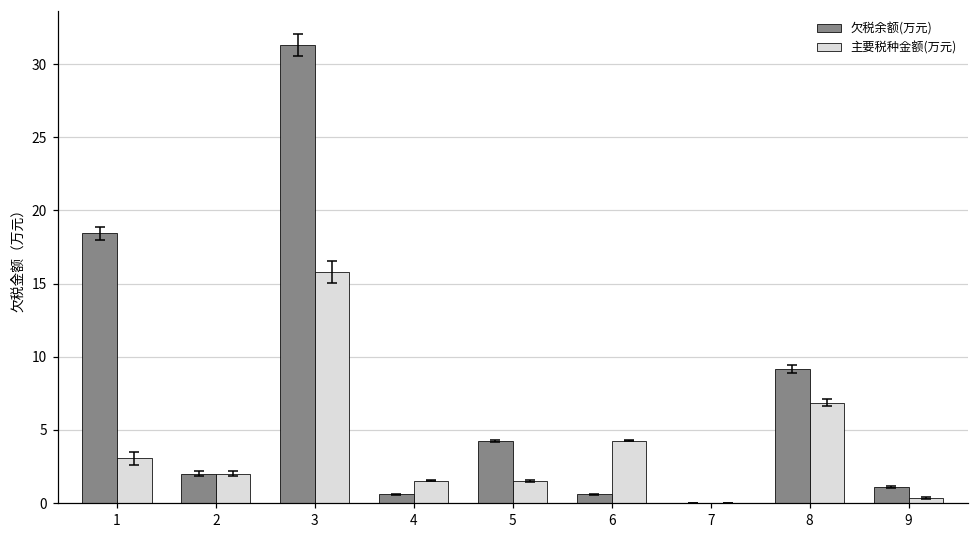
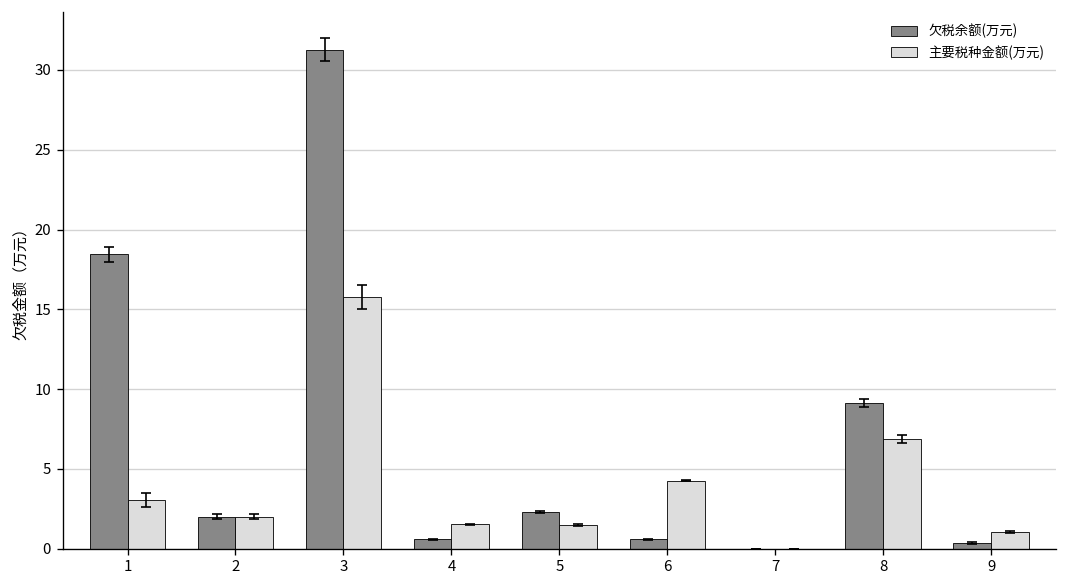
欠税余额(万元), 5: 4.2 -> 2.3
欠税余额(万元), 9: 1.1 -> 0.4
主要税种金额(万元), 9: 0.3 -> 1.1
